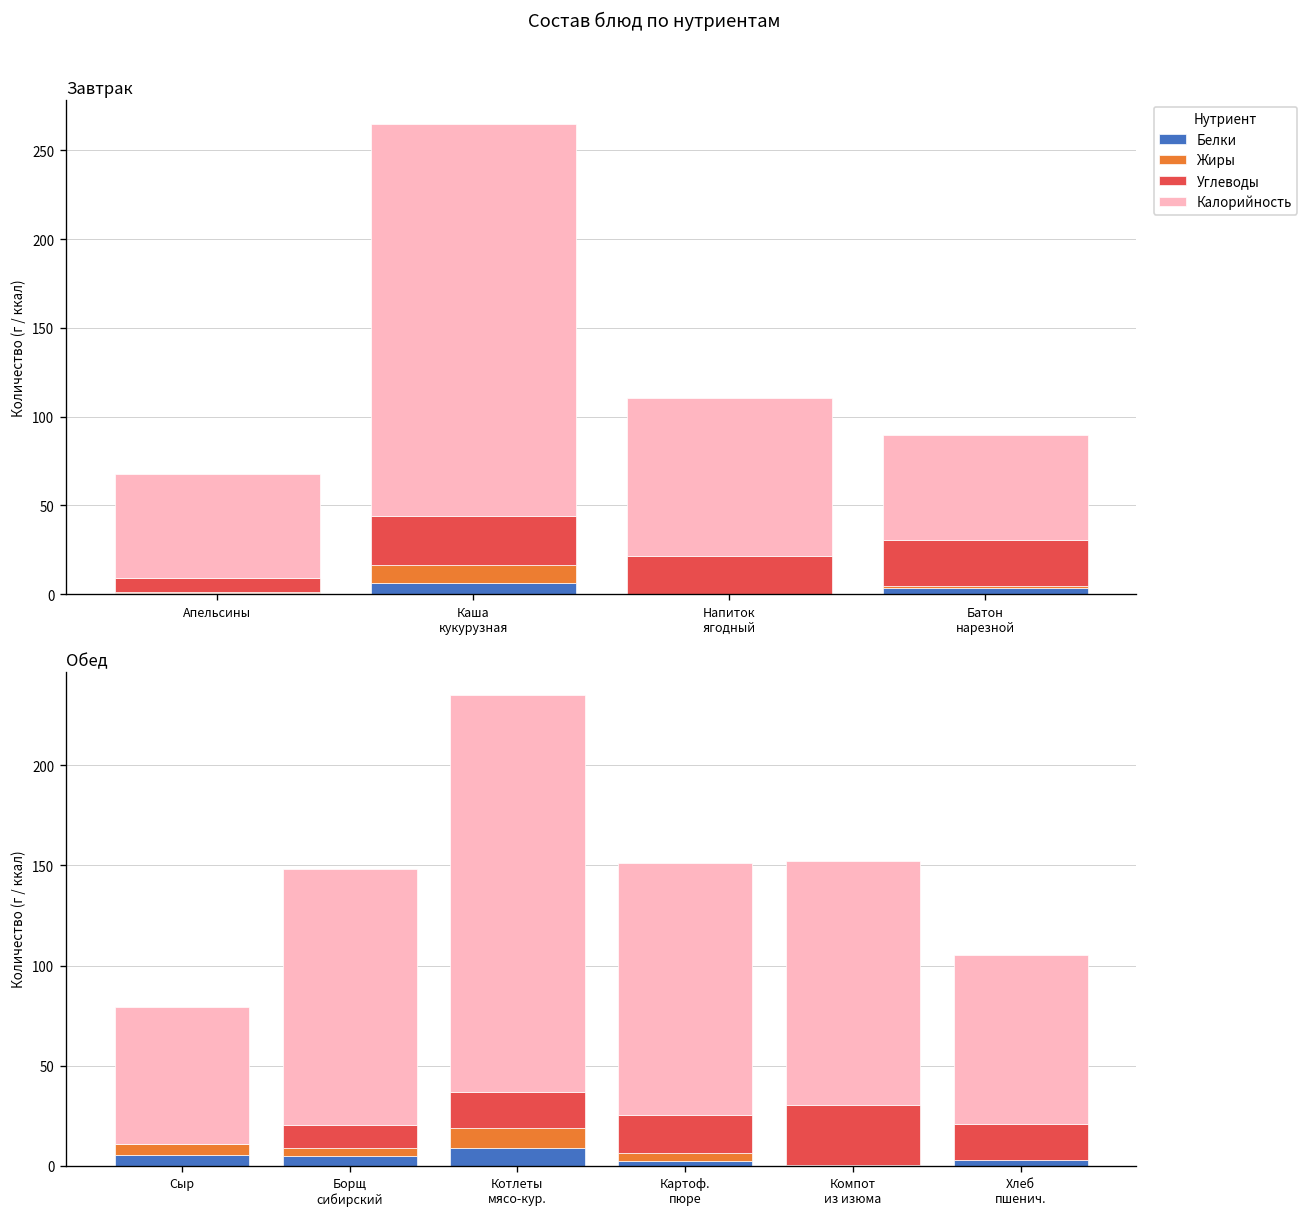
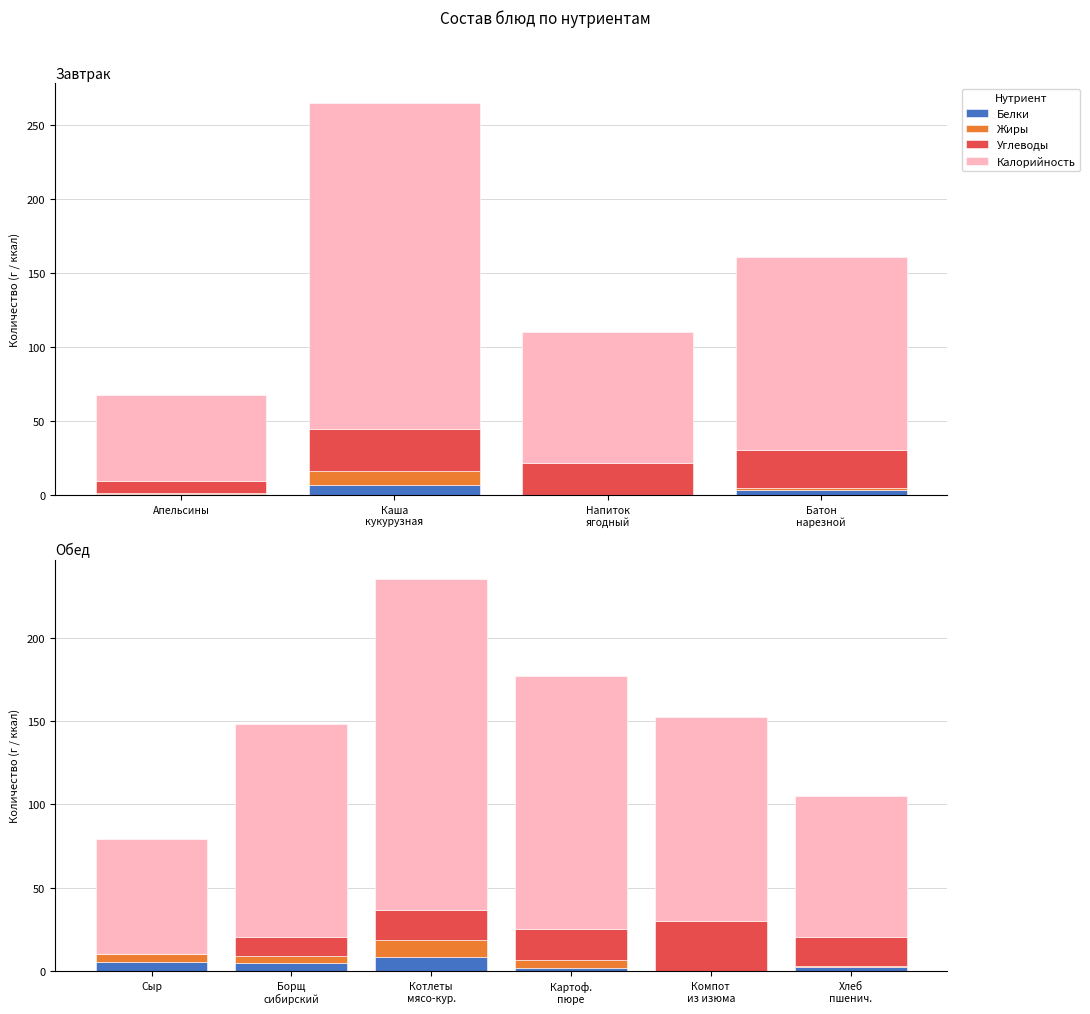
Завтрак, Калорийность, Батон нарезной: 59 -> 130
Обед, Калорийность, Картоф. пюре: 126 -> 152
